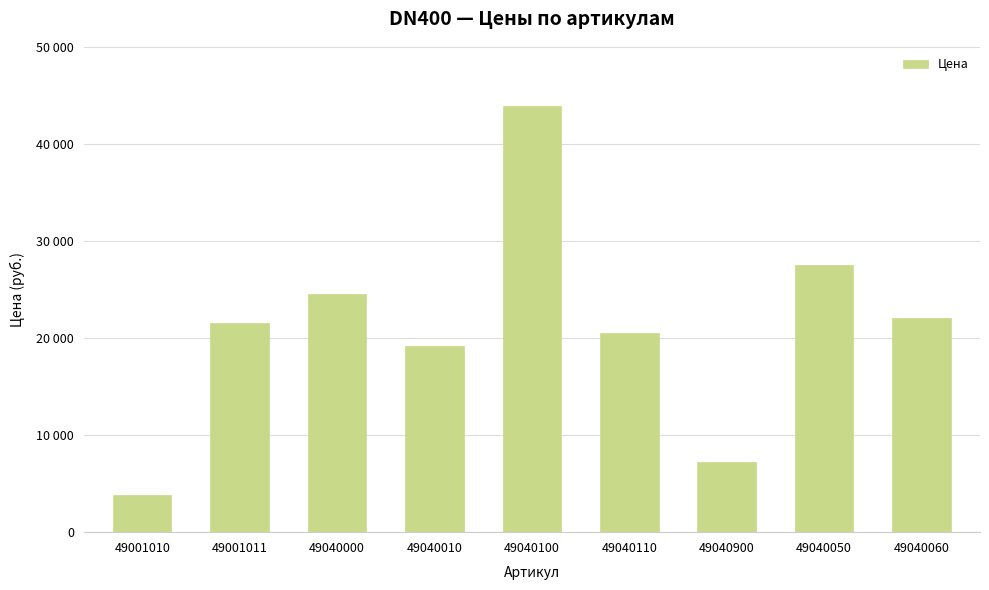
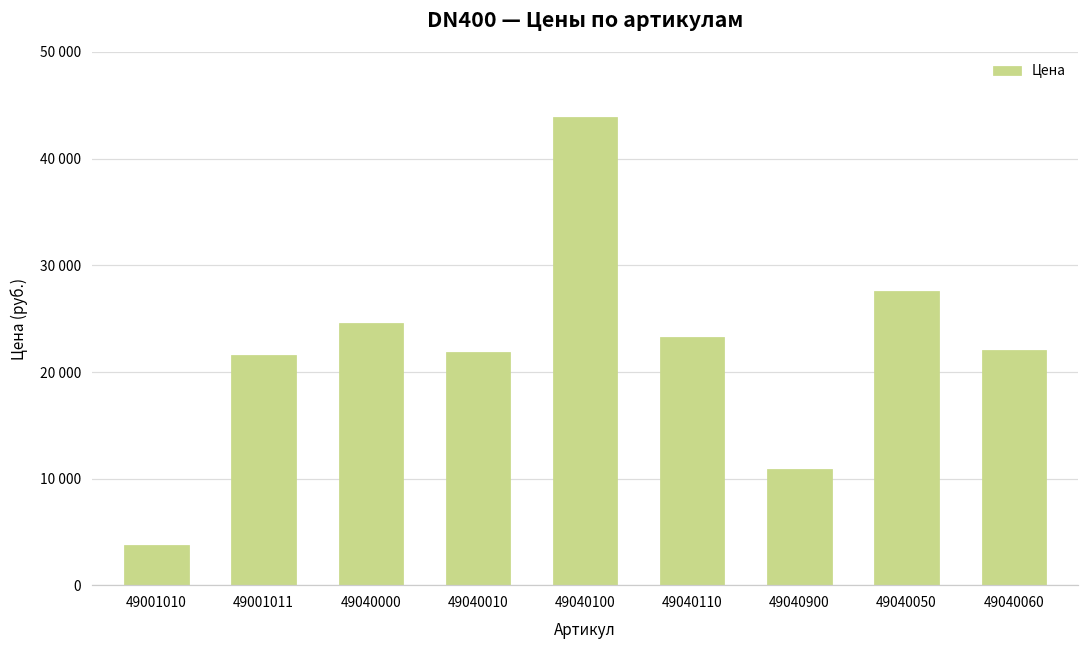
49040010: 19000 -> 22000
49040110: 20000 -> 23000
49040900: 7000 -> 11000
